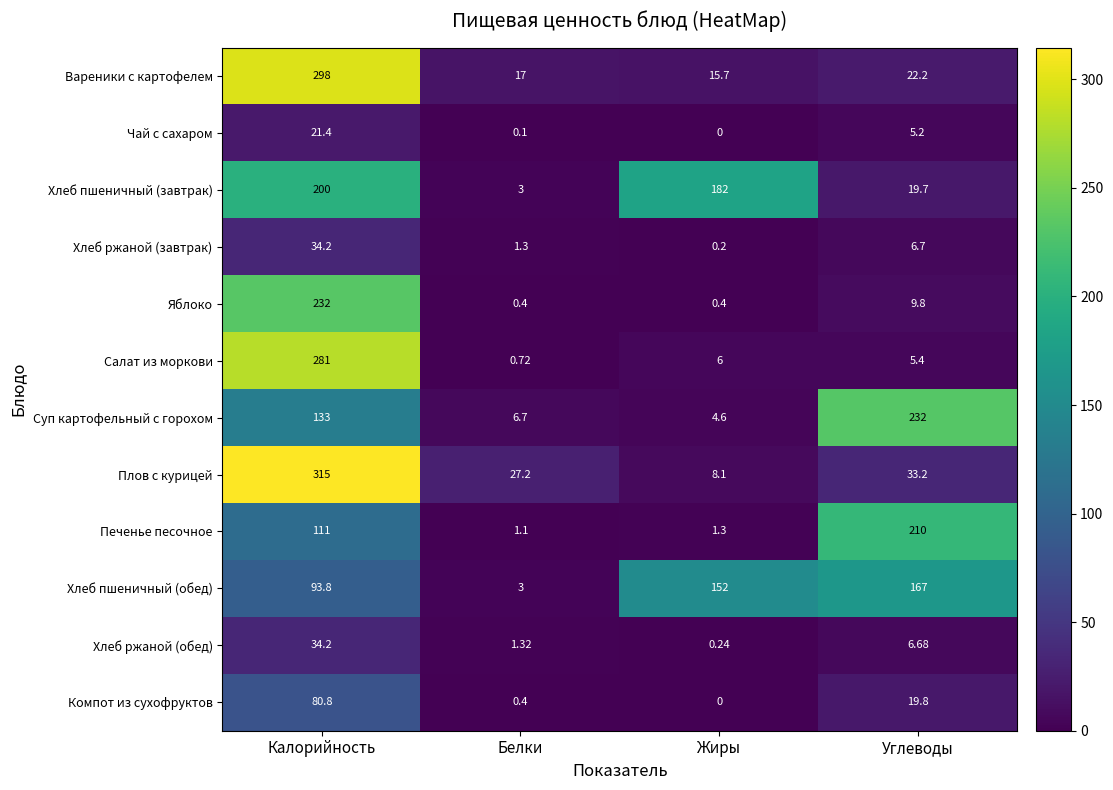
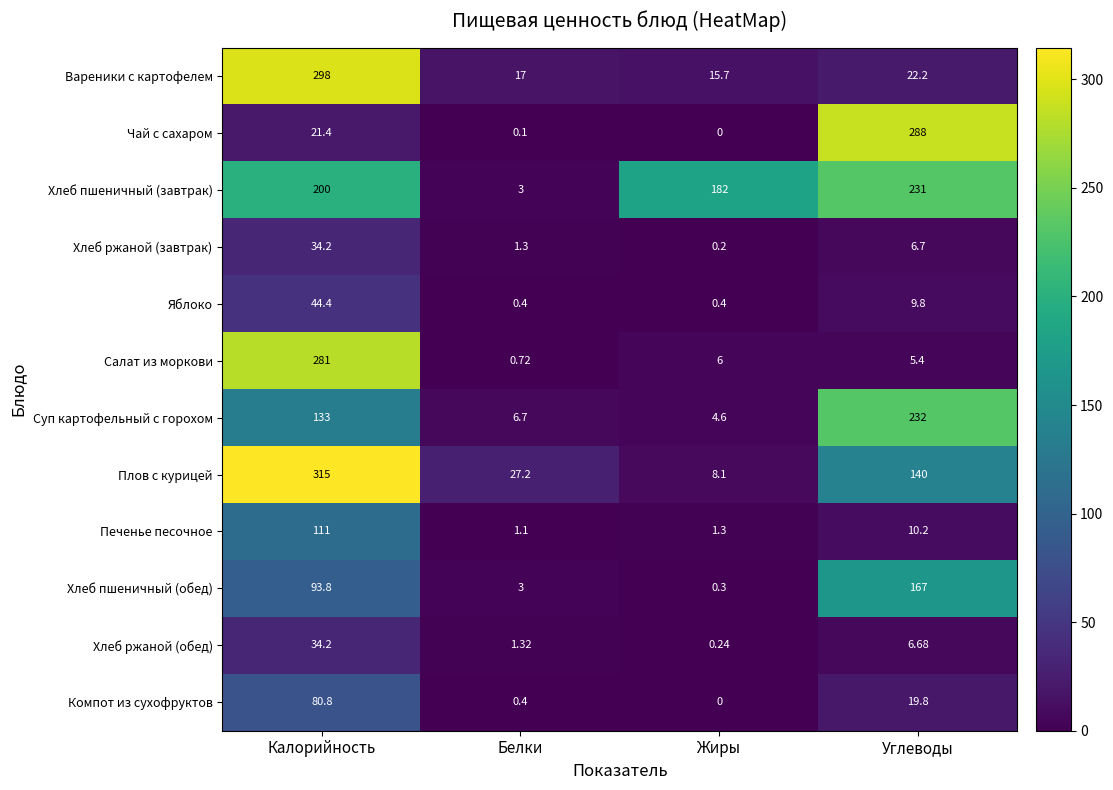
Чай с сахаром, Углеводы: 5.2 -> 288
Хлеб пшеничный (завтрак), Углеводы: 19.7 -> 231
Яблоко, Калорийность: 232 -> 44.4
Плов с курицей, Углеводы: 33.2 -> 140
Печенье песочное, Углеводы: 210 -> 10.2
Хлеб пшеничный (обед), Жиры: 152 -> 0.3
